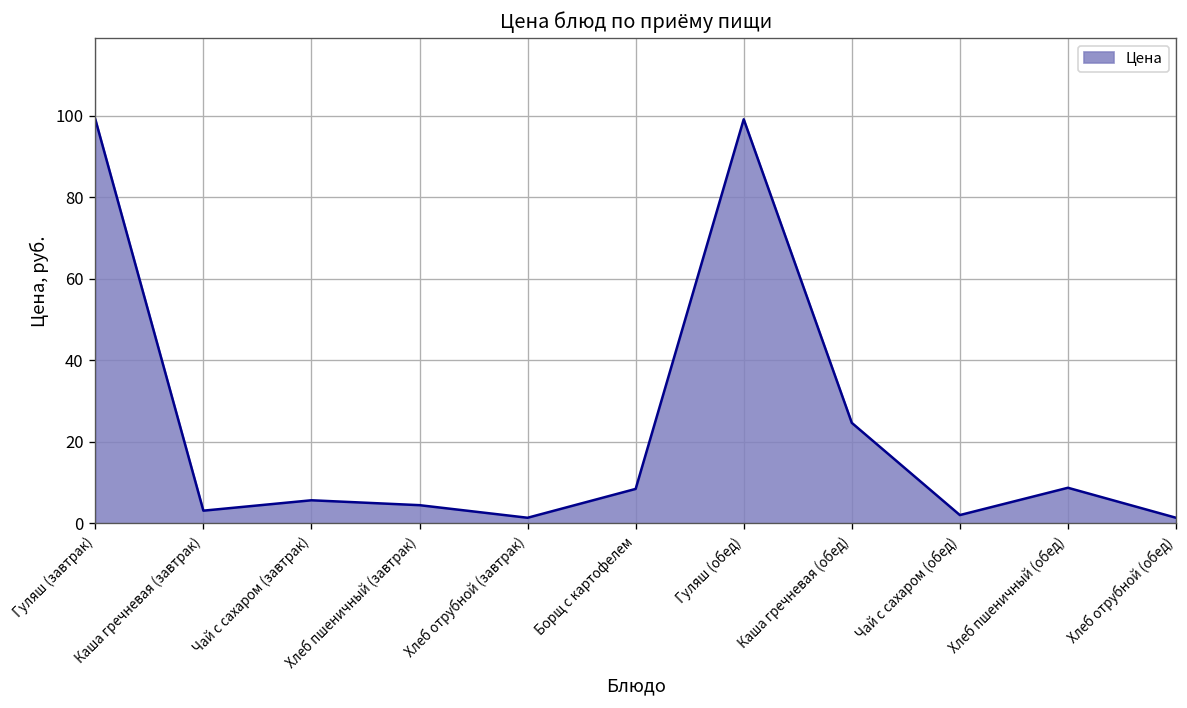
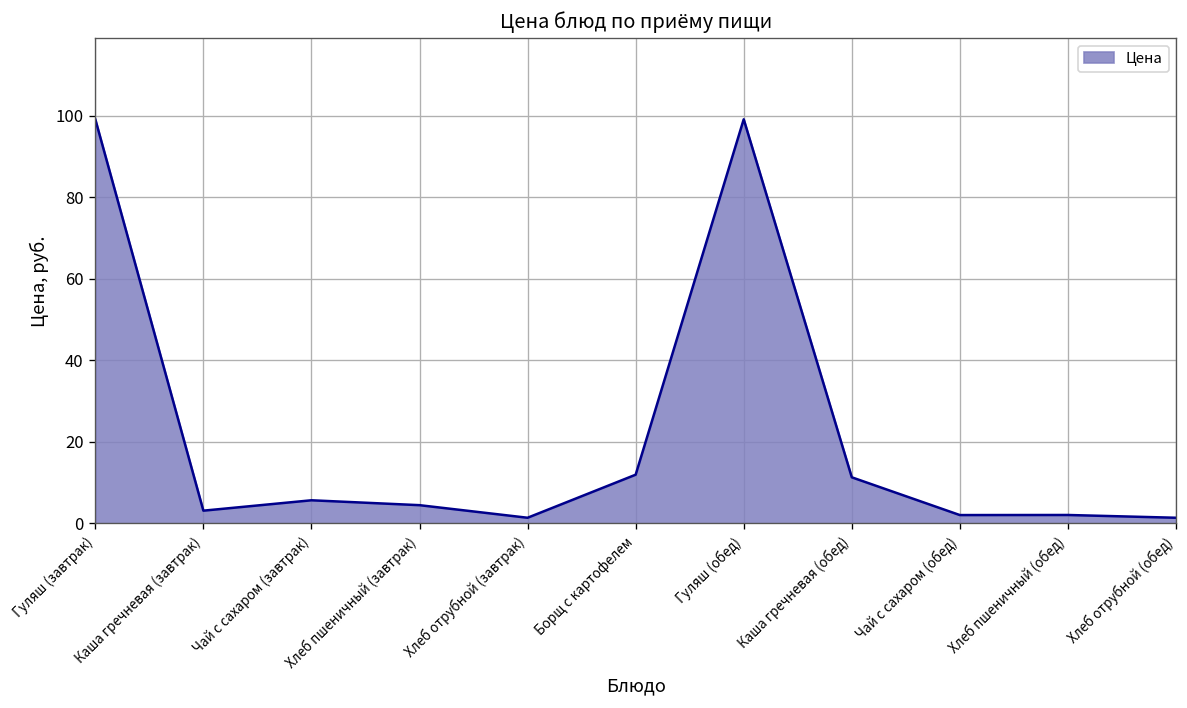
Борщ с картофелем: 8 -> 12
Каша гречневая (обед): 25 -> 11
Хлеб пшеничный (обед): 9 -> 2
